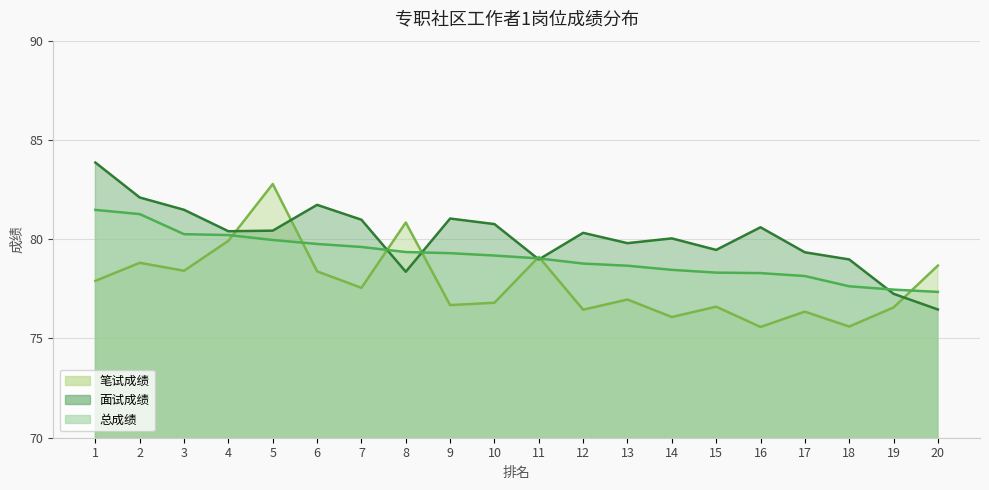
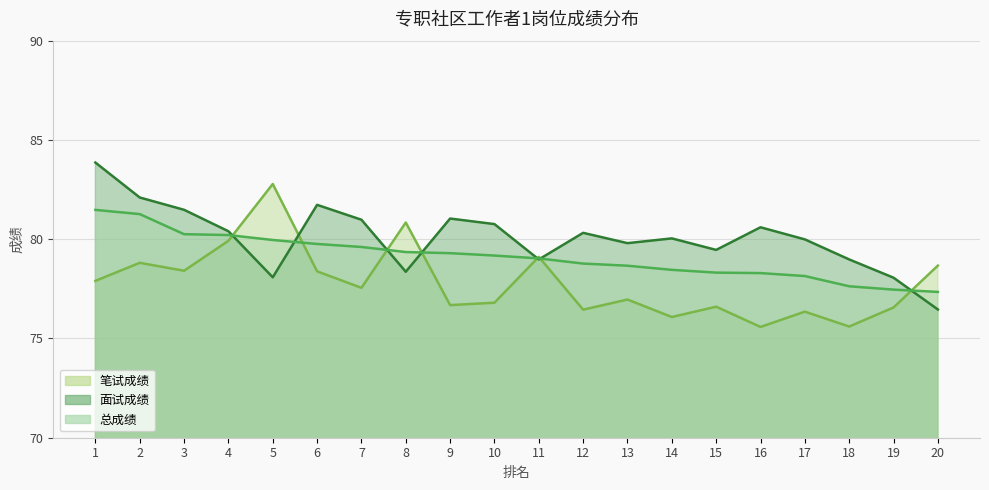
面试成绩, 5: 80.4 -> 78.1
面试成绩, 17: 79.3 -> 80.0
面试成绩, 19: 77.3 -> 78.1
